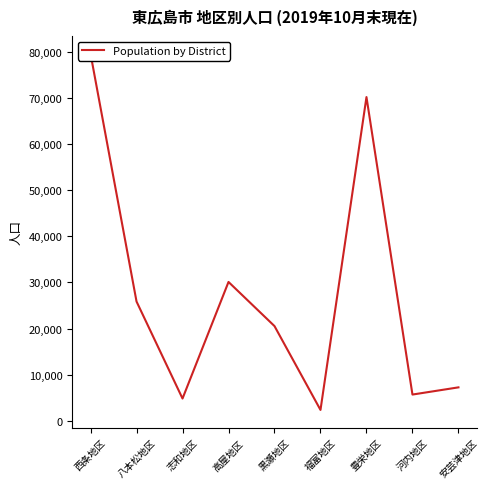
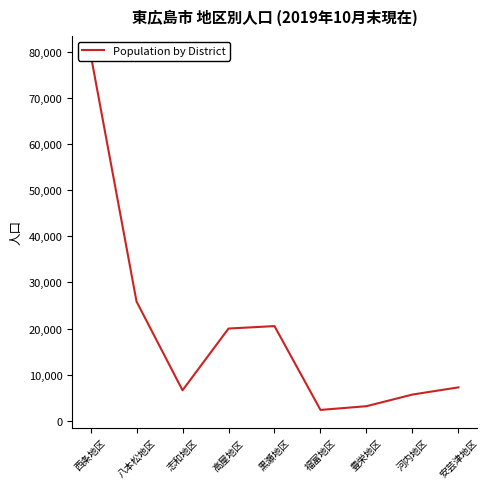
志和地区: 5,000 -> 7,000
高屋地区: 30,000 -> 20,000
豊栄地区: 70,000 -> 3,000
